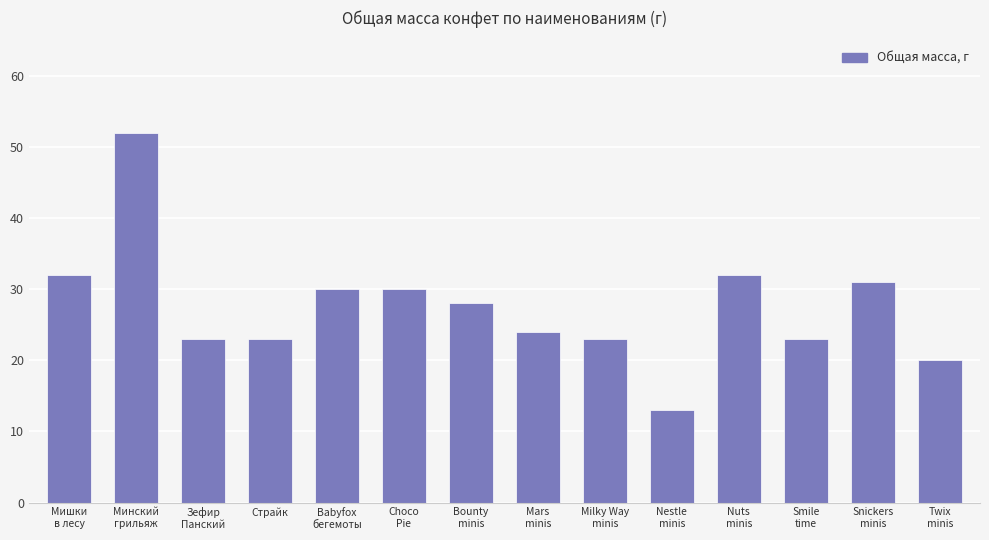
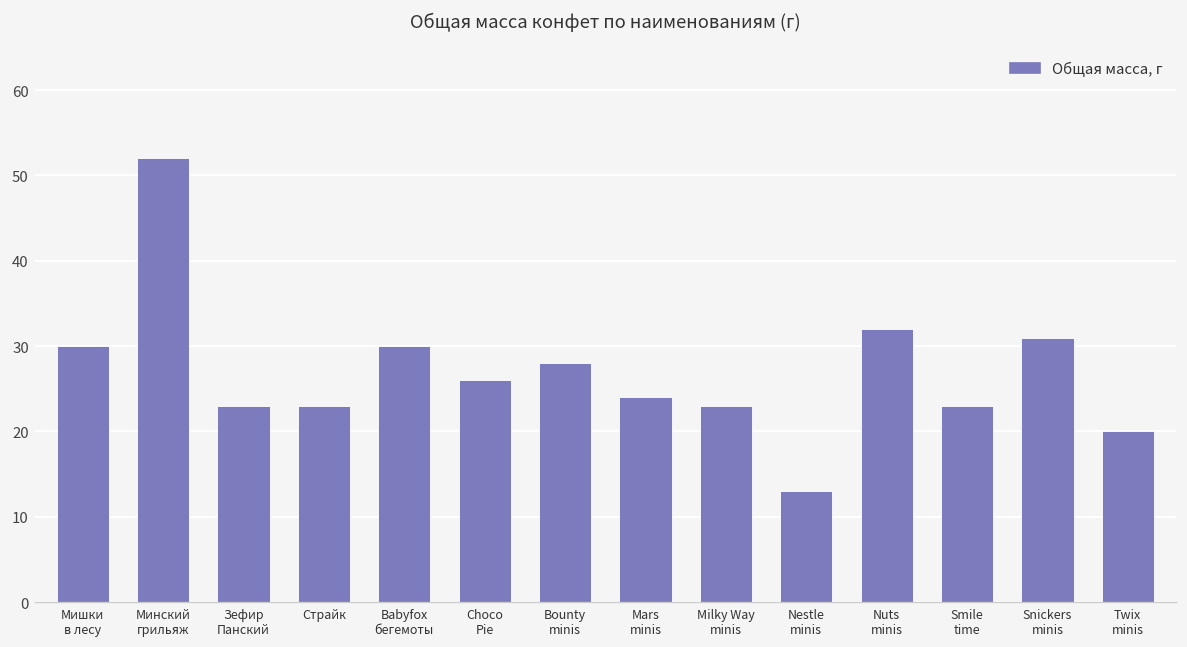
Мишки в лесу: 32 -> 30
Choco Pie: 30 -> 26
